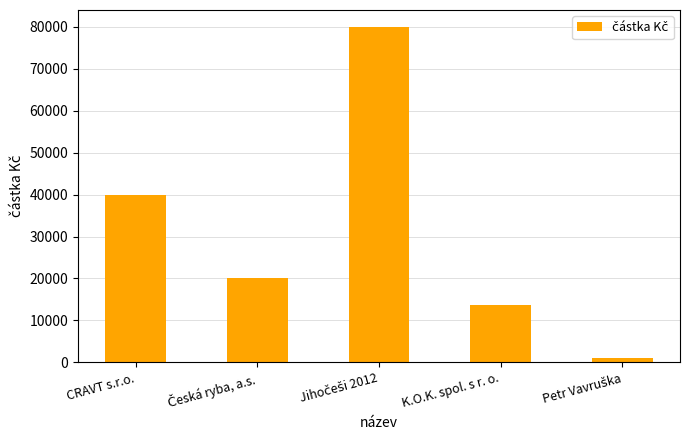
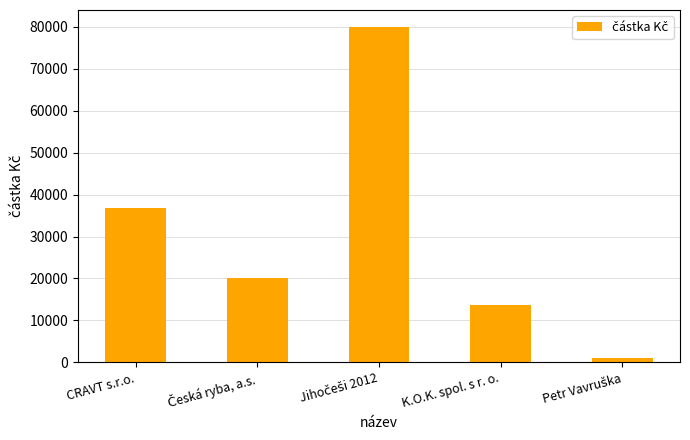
CRAVT s.r.o.: 40000 -> 37000
